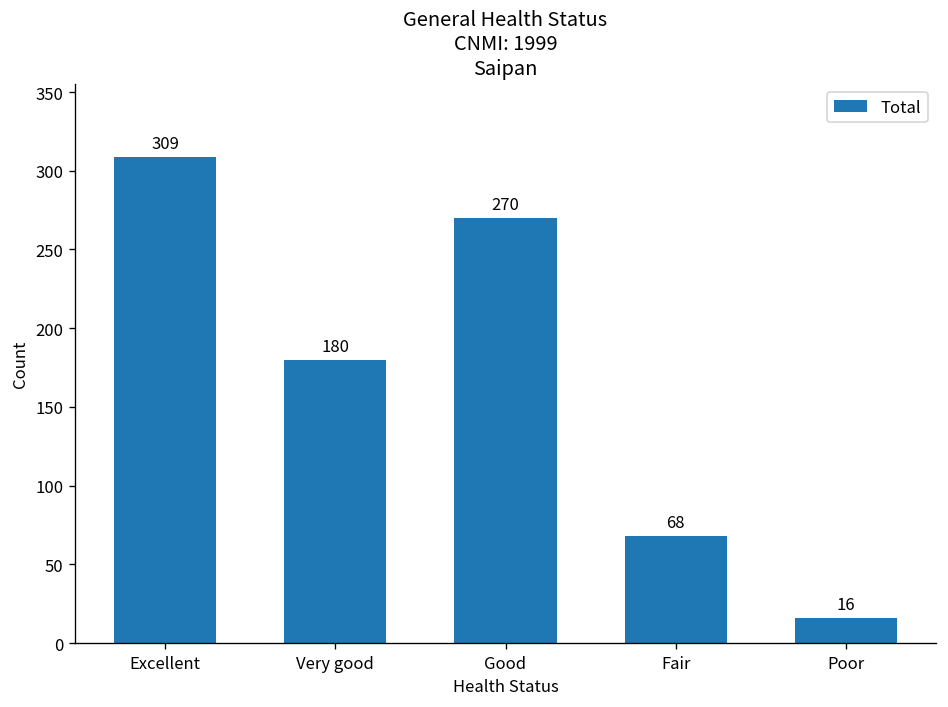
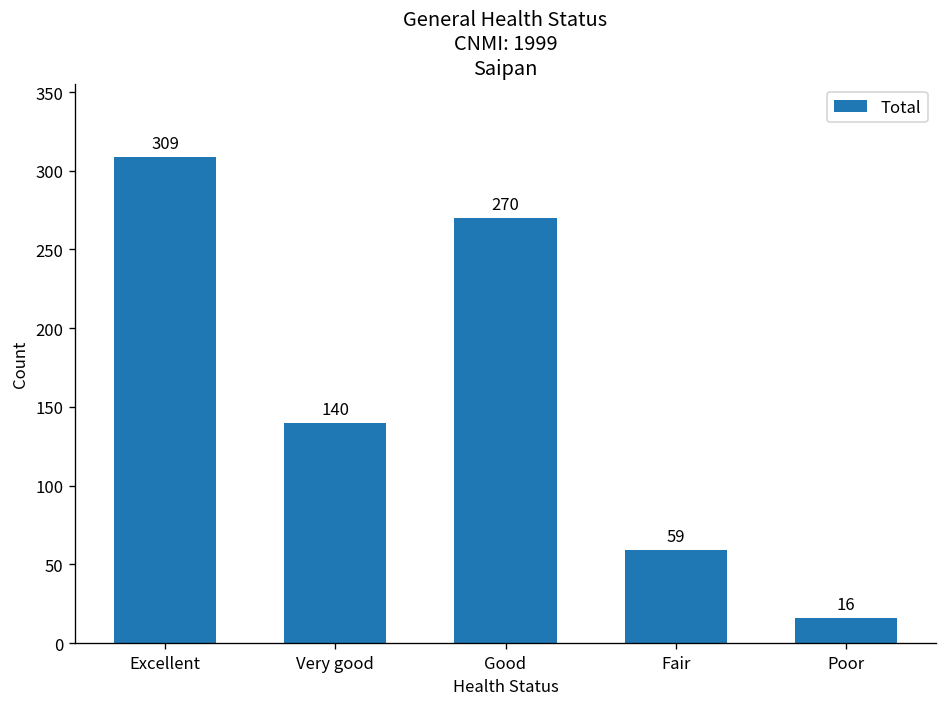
Very good: 180 -> 140
Fair: 68 -> 59
